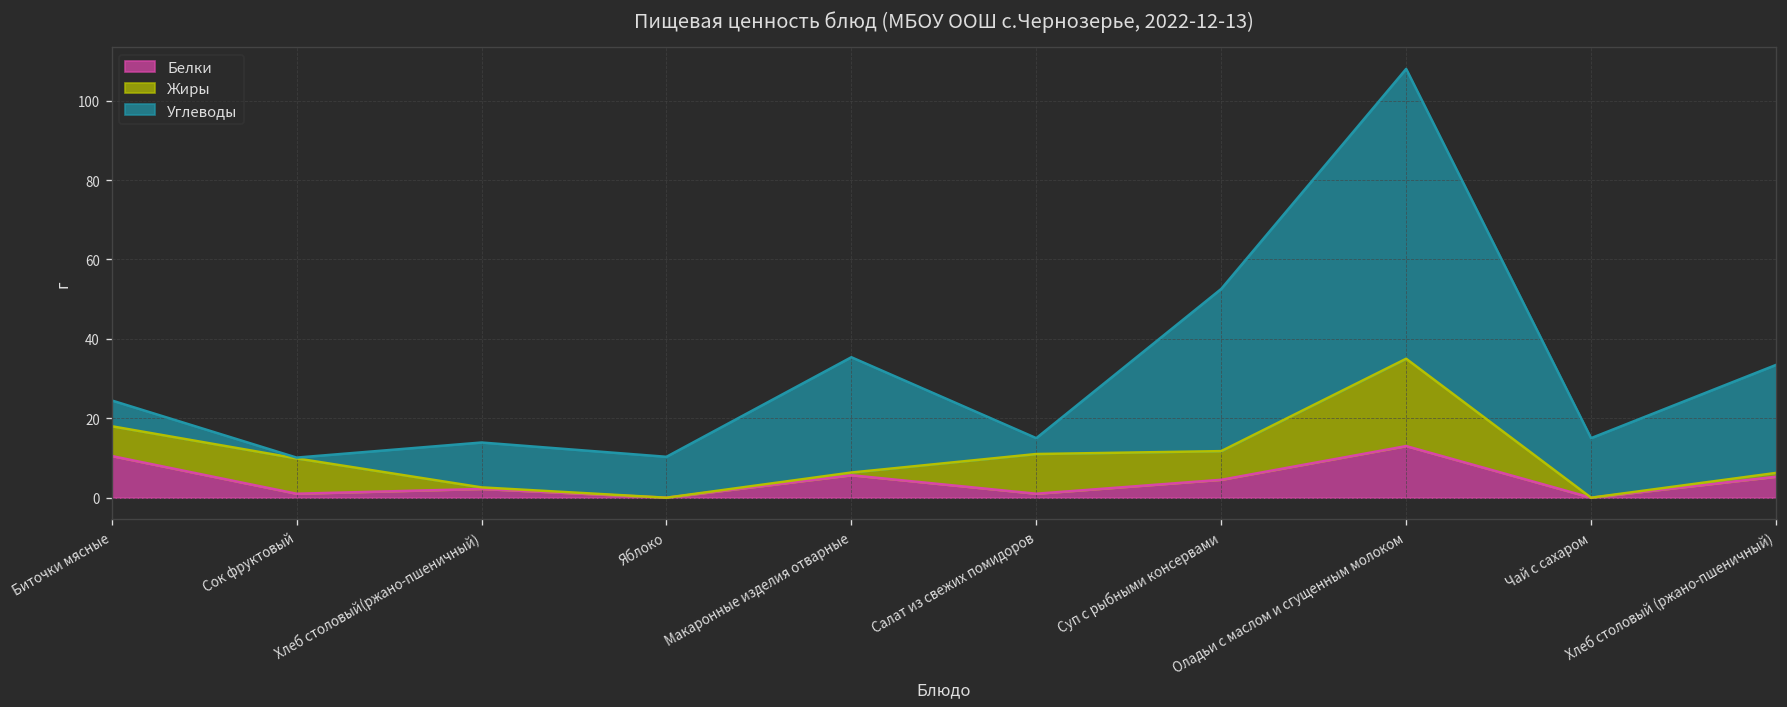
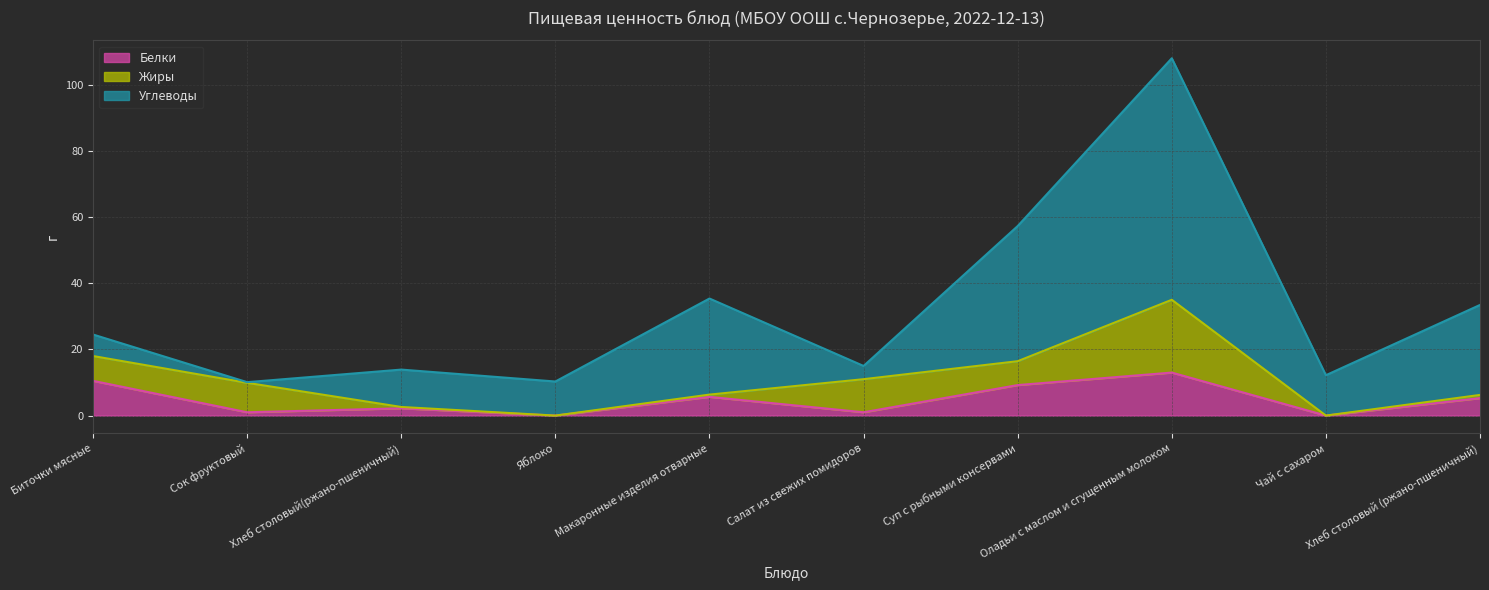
Белки, Суп с рыбными консервами: 5 -> 9
Углеводы, Чай с сахаром: 15 -> 12
